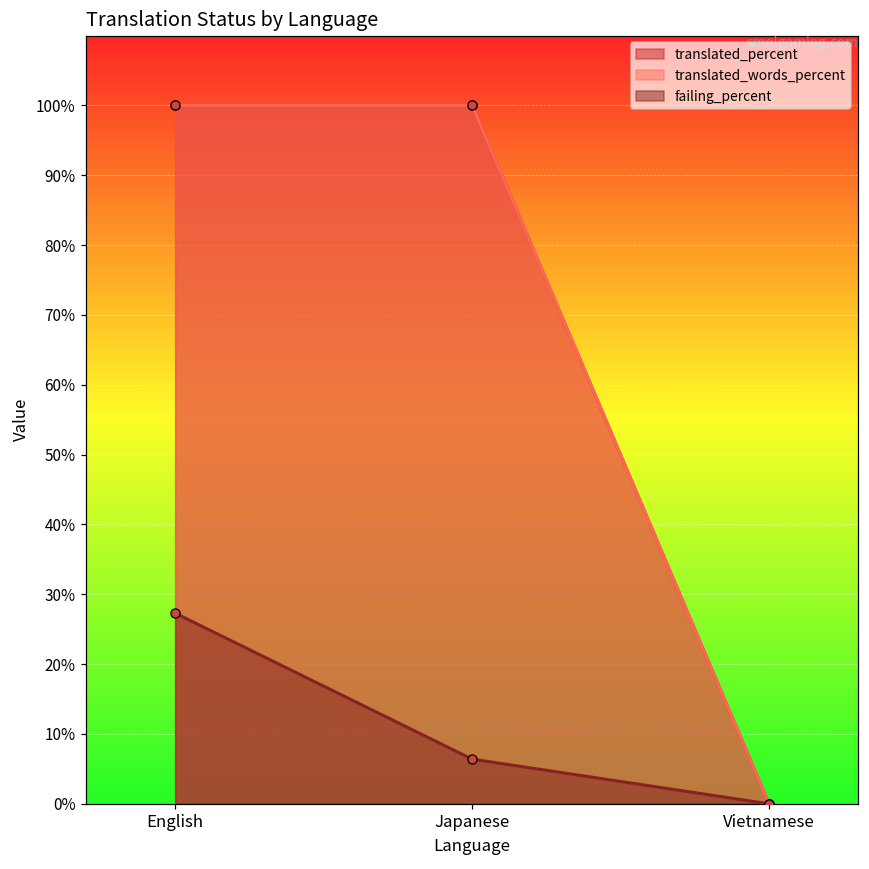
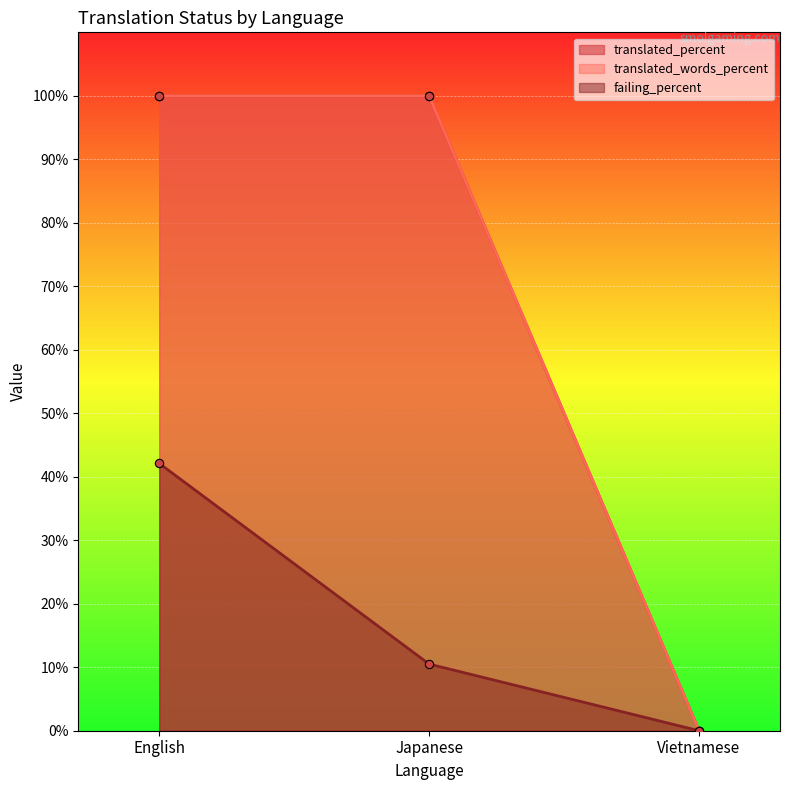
failing_percent, English: 27% -> 42%
failing_percent, Japanese: 6% -> 11%
